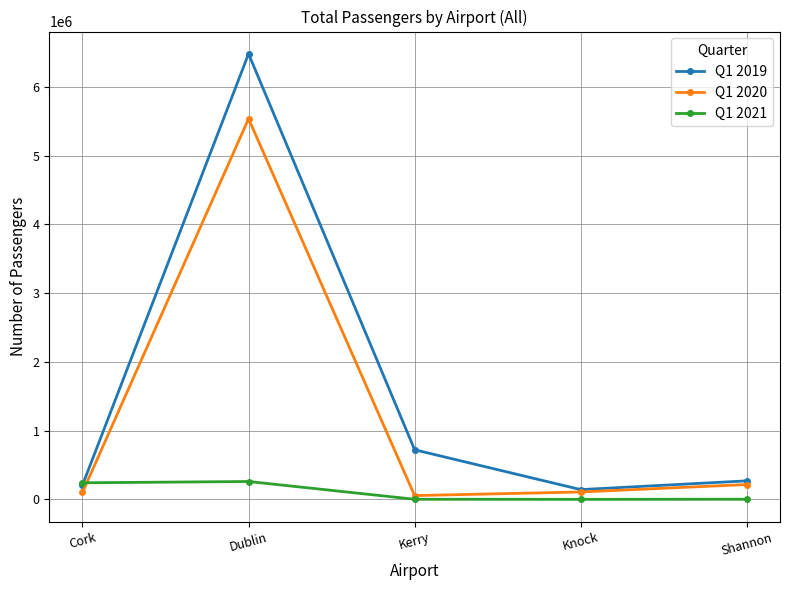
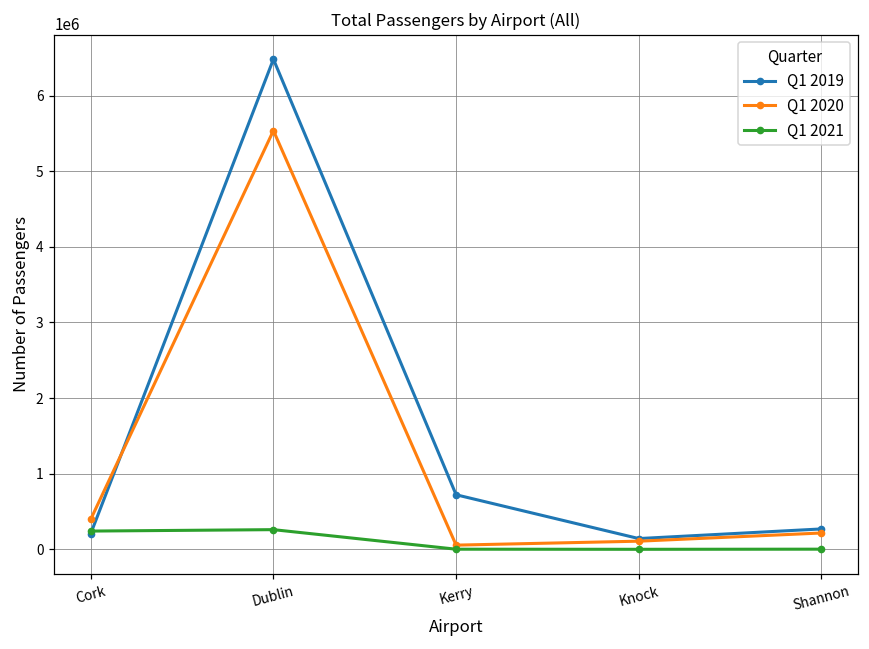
Q1 2020, Cork: 100000 -> 400000
